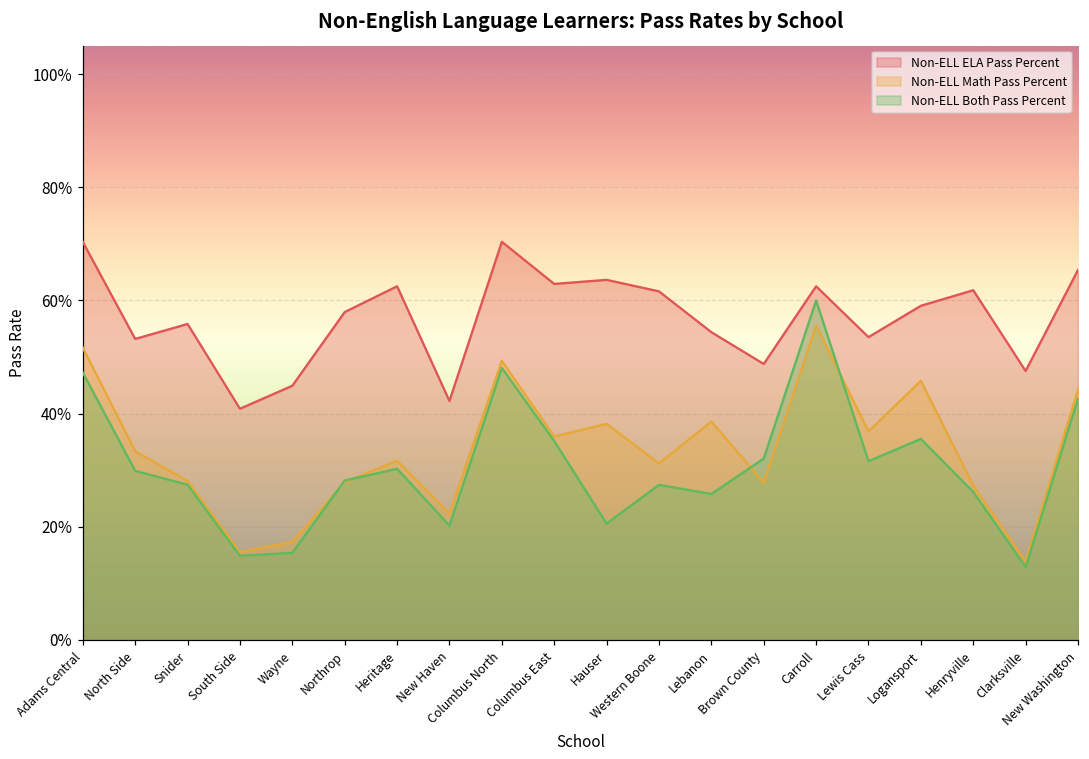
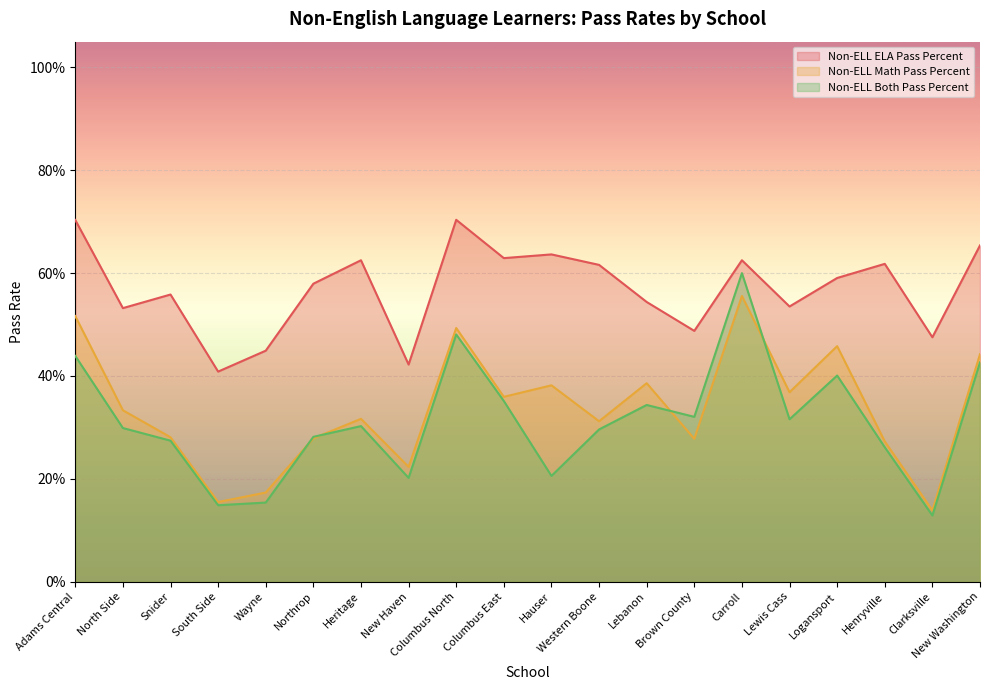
Non-ELL Both Pass Percent, Adams Central: 47% -> 44%
Non-ELL Both Pass Percent, Western Boone: 27% -> 30%
Non-ELL Both Pass Percent, Lebanon: 26% -> 34%
Non-ELL Both Pass Percent, Logansport: 36% -> 40%
